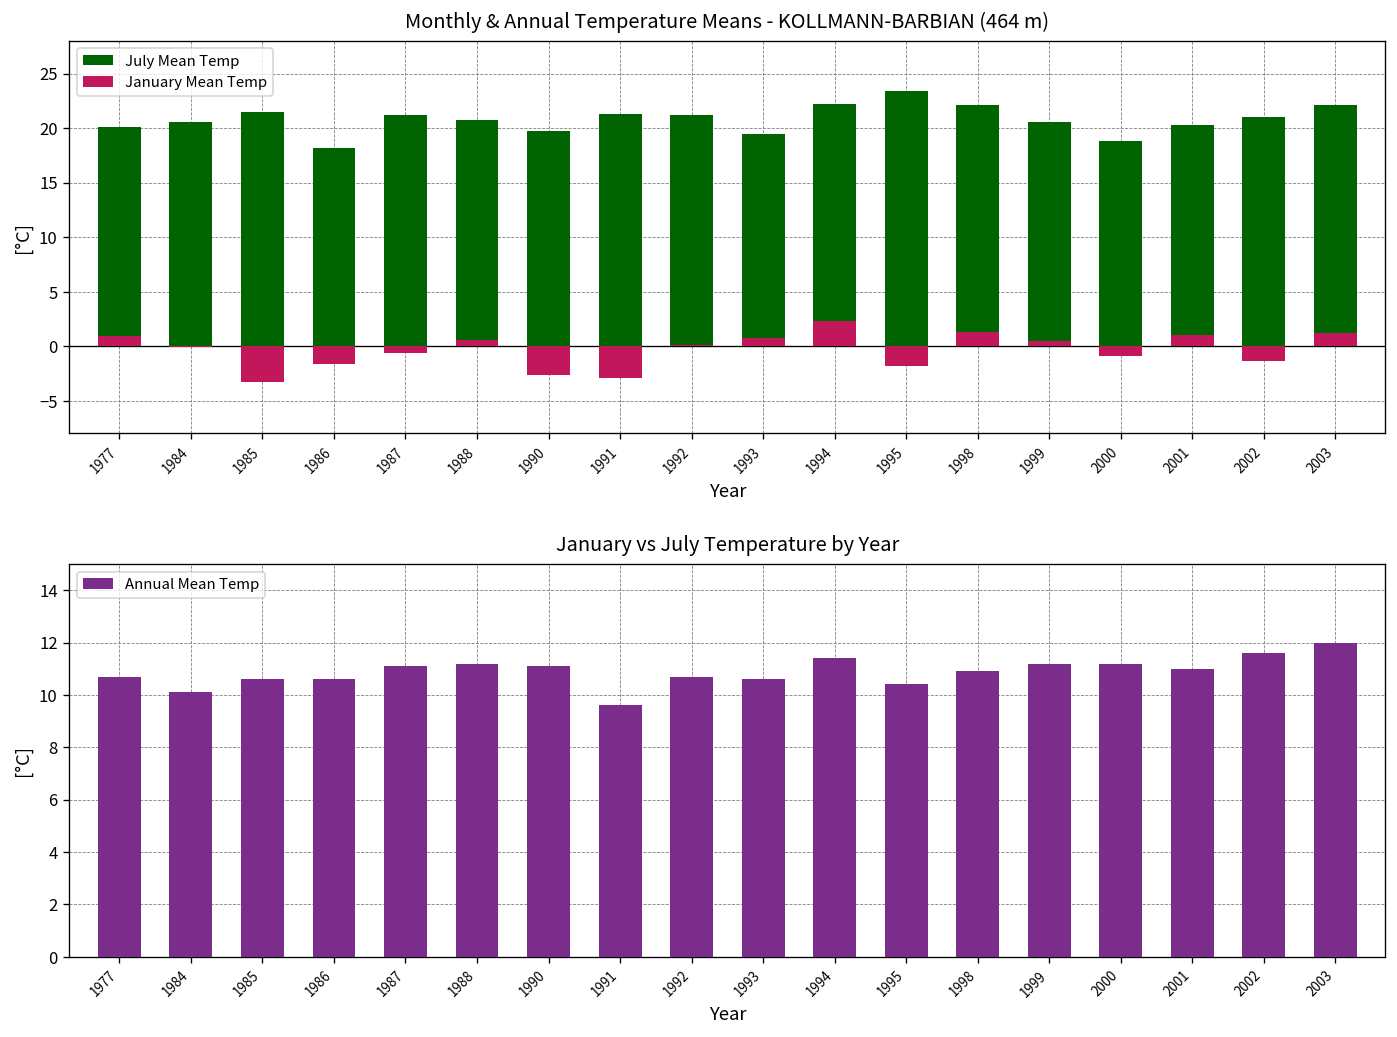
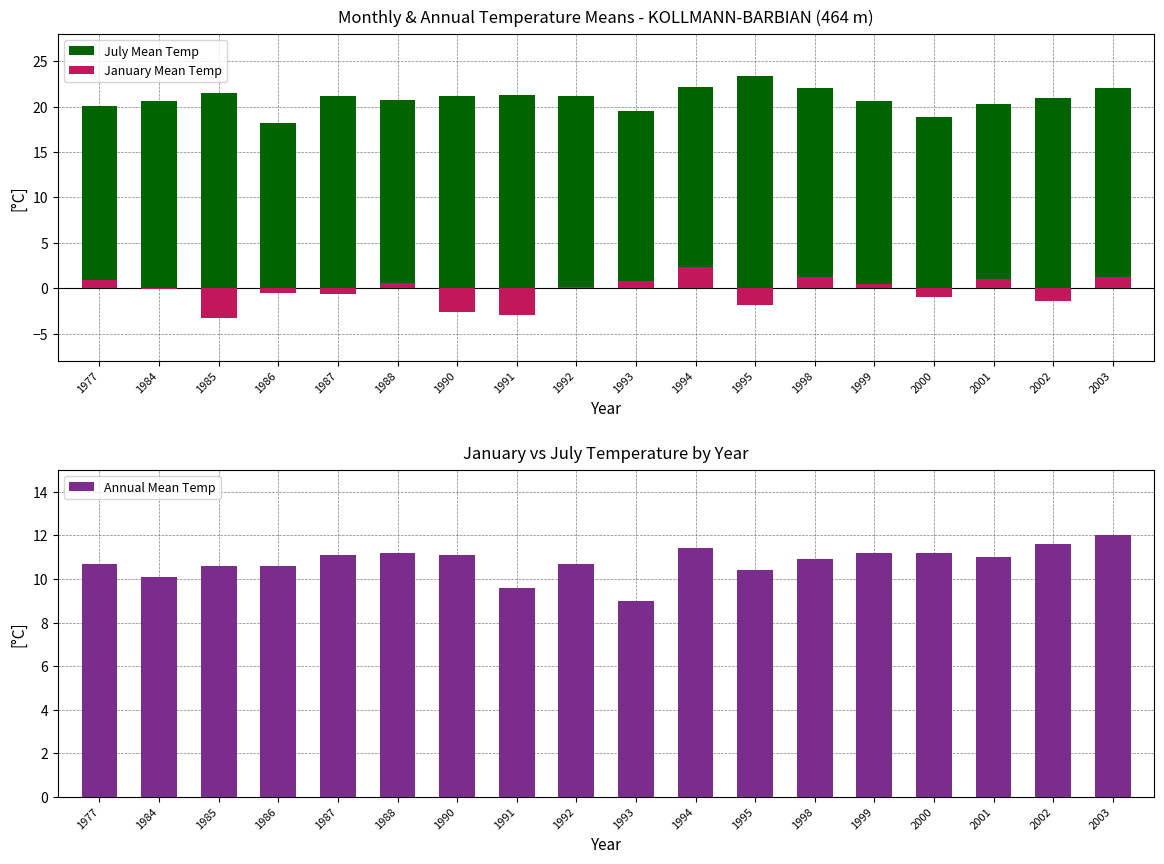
Monthly & Annual Temperature Means - KOLLMANN-BARBIAN (464 m), January Mean Temp, 1986: -2 -> -1
Monthly & Annual Temperature Means - KOLLMANN-BARBIAN (464 m), July Mean Temp, 1990: 20 -> 21
January vs July Temperature by Year, 1993: 10.6 -> 9.0
